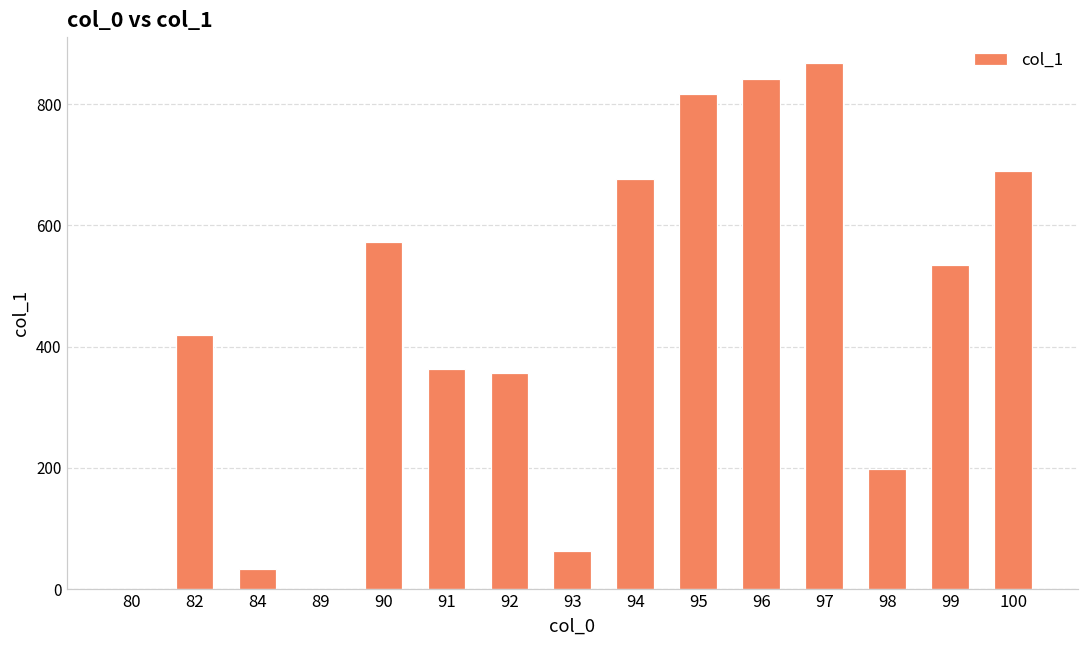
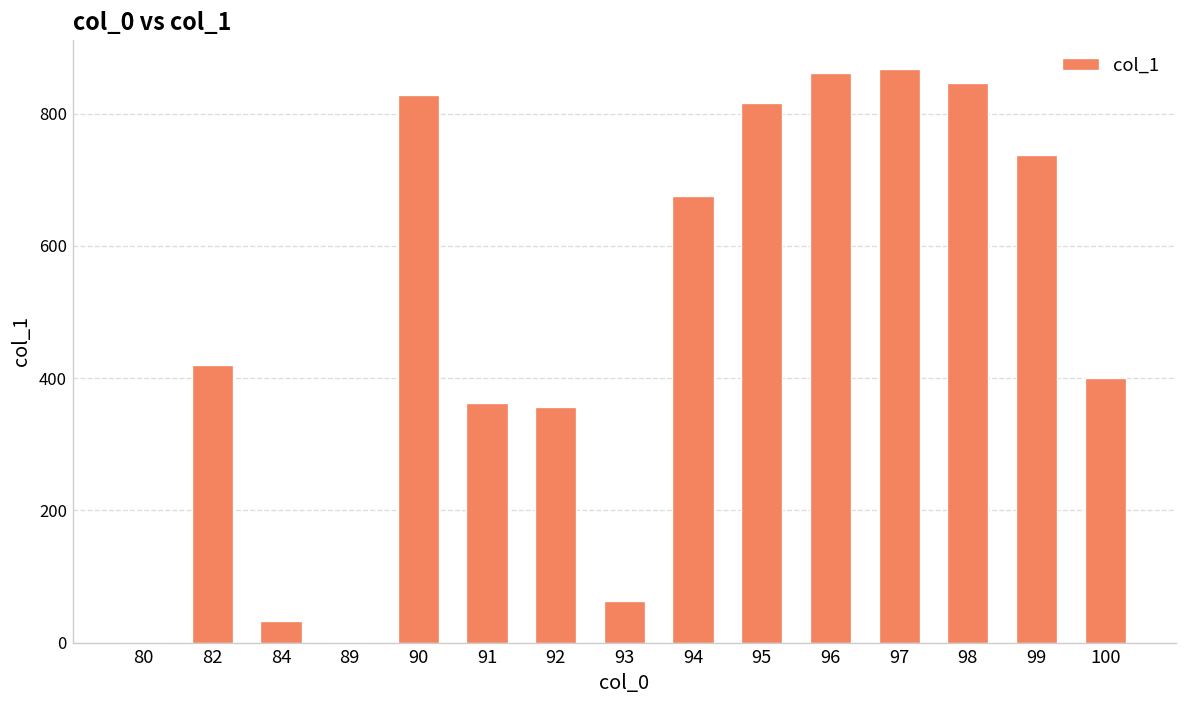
90: 570 -> 830
96: 840 -> 860
98: 200 -> 850
99: 530 -> 740
100: 690 -> 400
